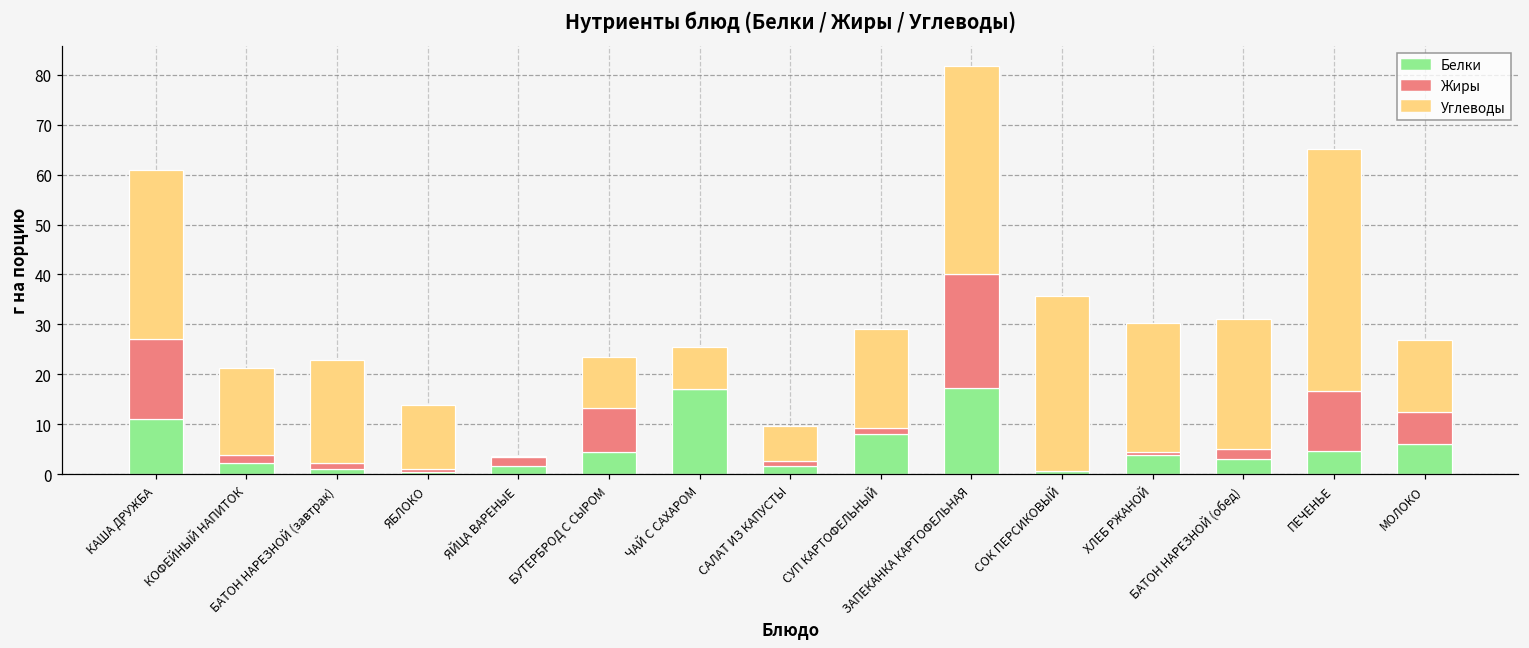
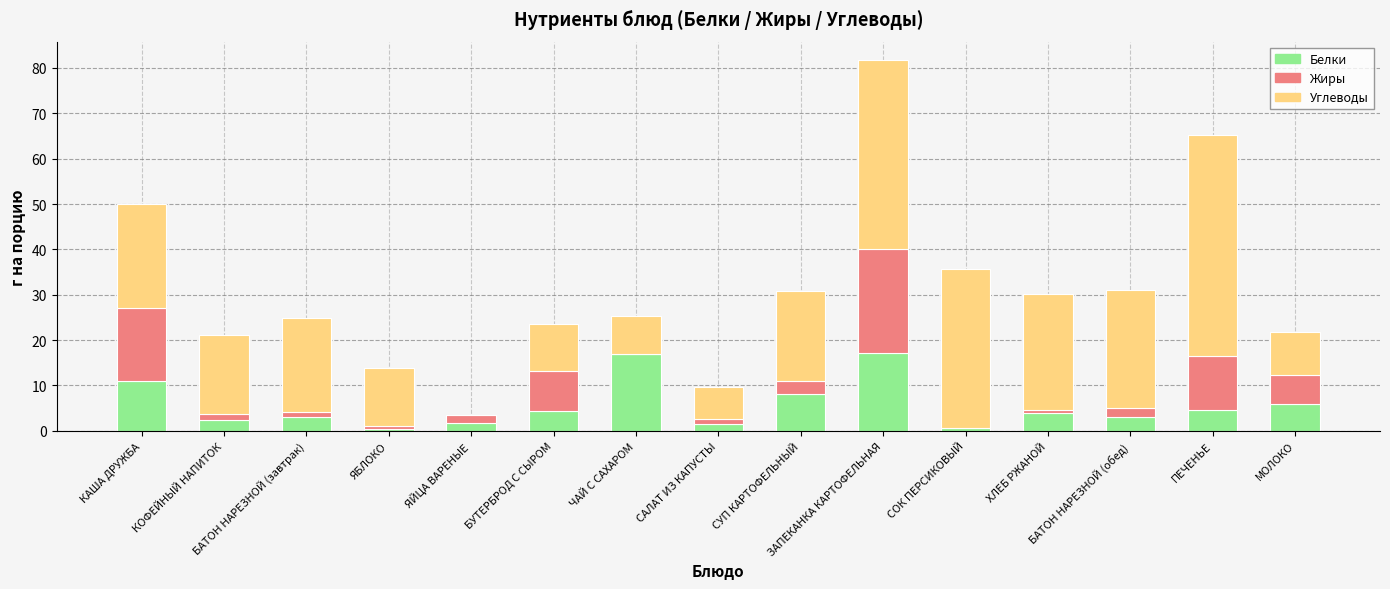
Углеводы, КАША ДРУЖБА: 34 -> 23
Белки, БАТОН НАРЕЗНОЙ (завтрак): 1 -> 3
Жиры, СУП КАРТОФЕЛЬНЫЙ: 1 -> 3
Углеводы, МОЛОКО: 14 -> 9
